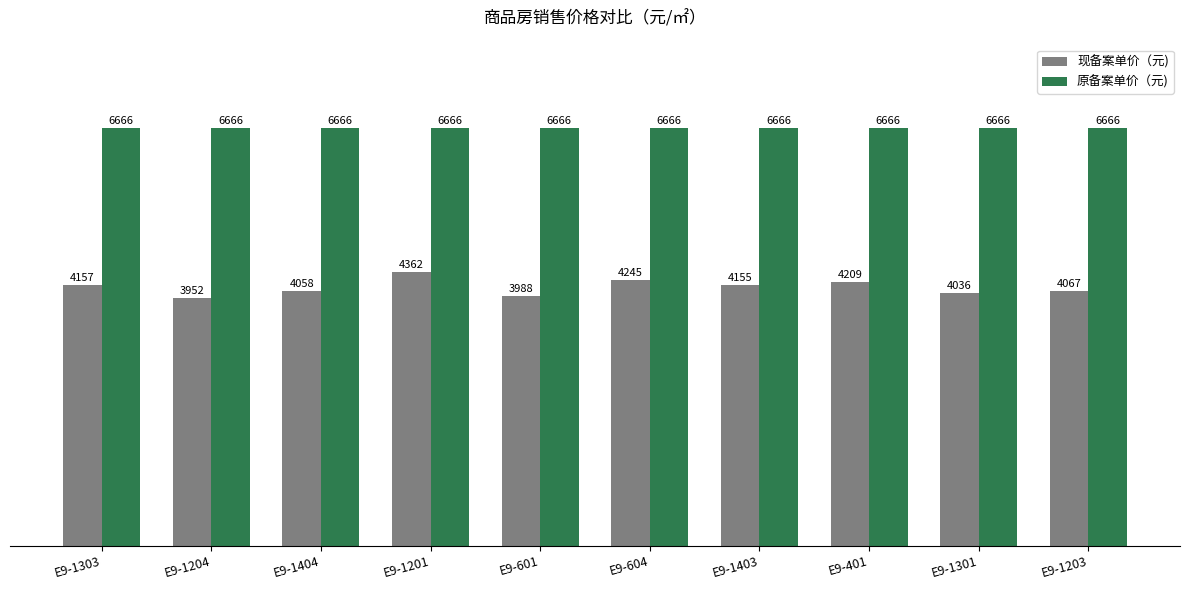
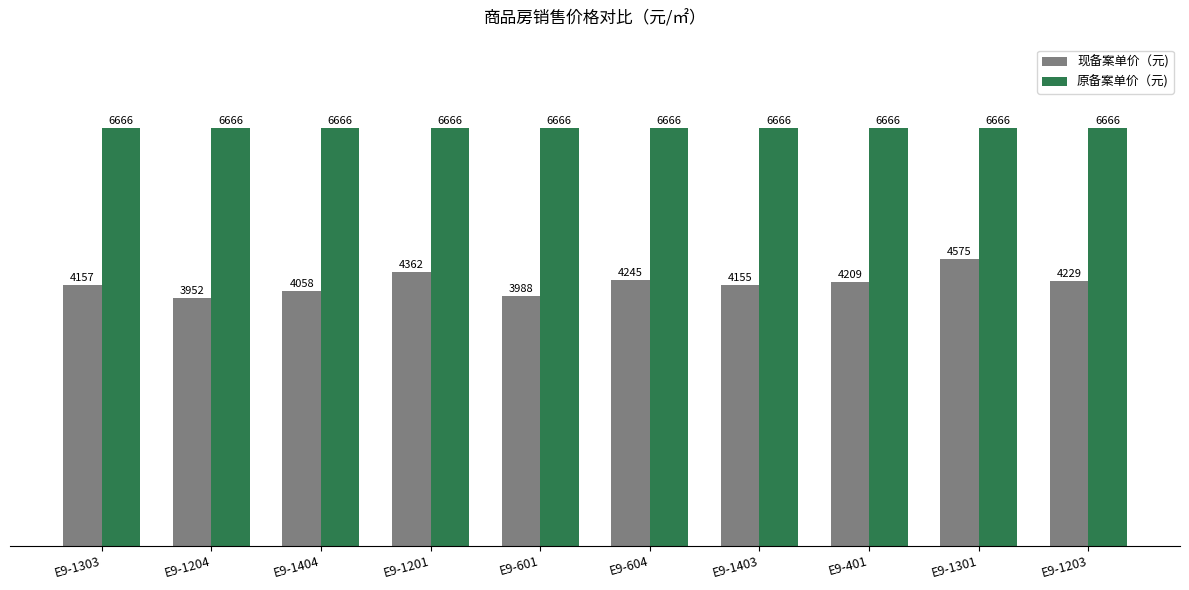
现备案单价（元), E9-1301: 4036 -> 4575
现备案单价（元), E9-1203: 4067 -> 4229
